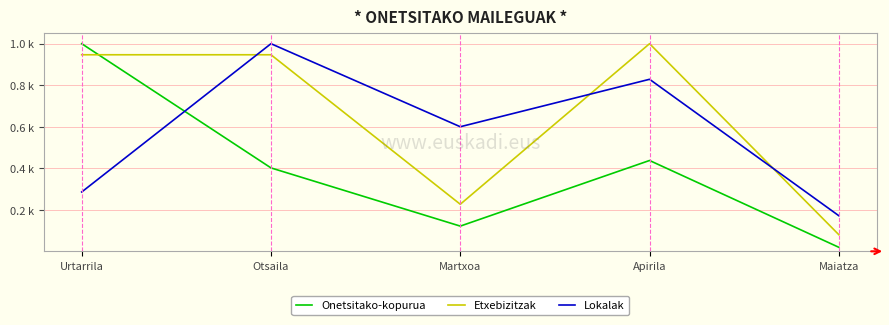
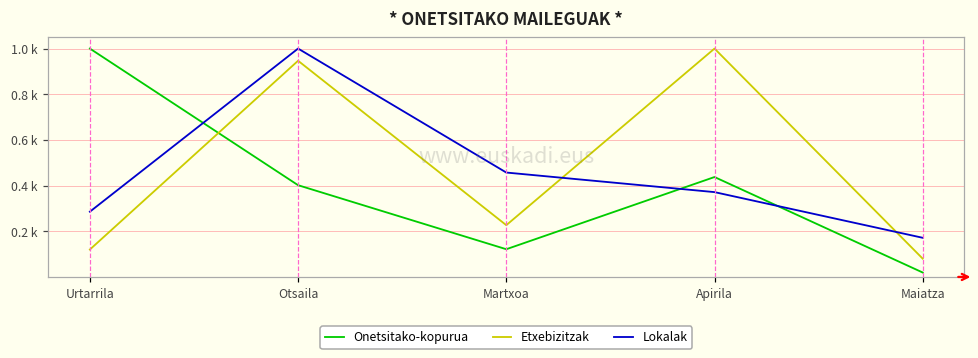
Etxebizitzak, Urtarrila: 950 -> 120
Lokalak, Martxoa: 600 -> 460
Lokalak, Apirila: 830 -> 370
